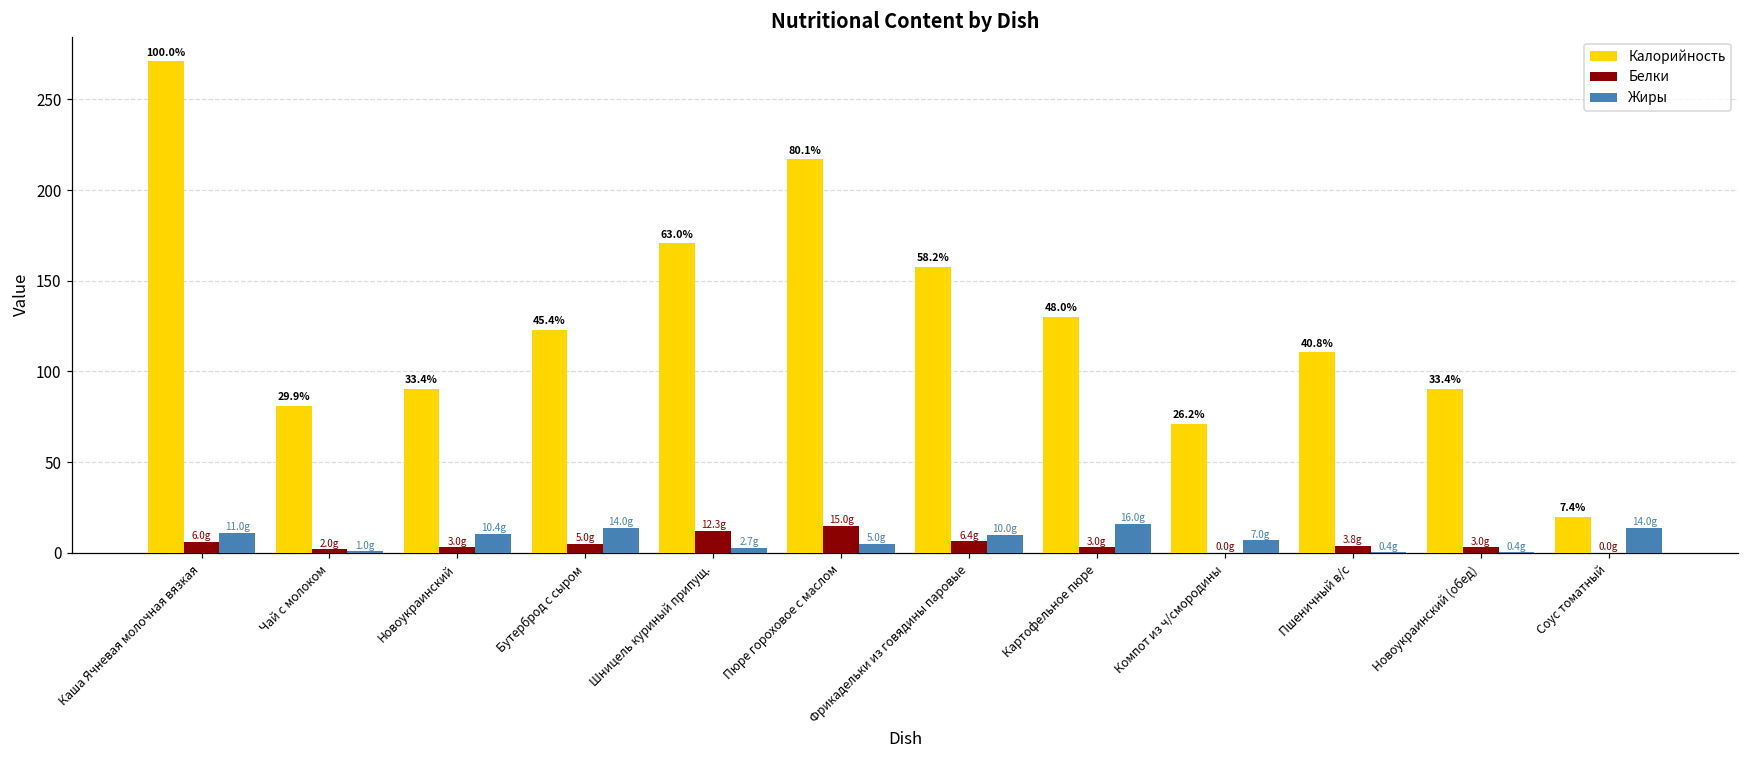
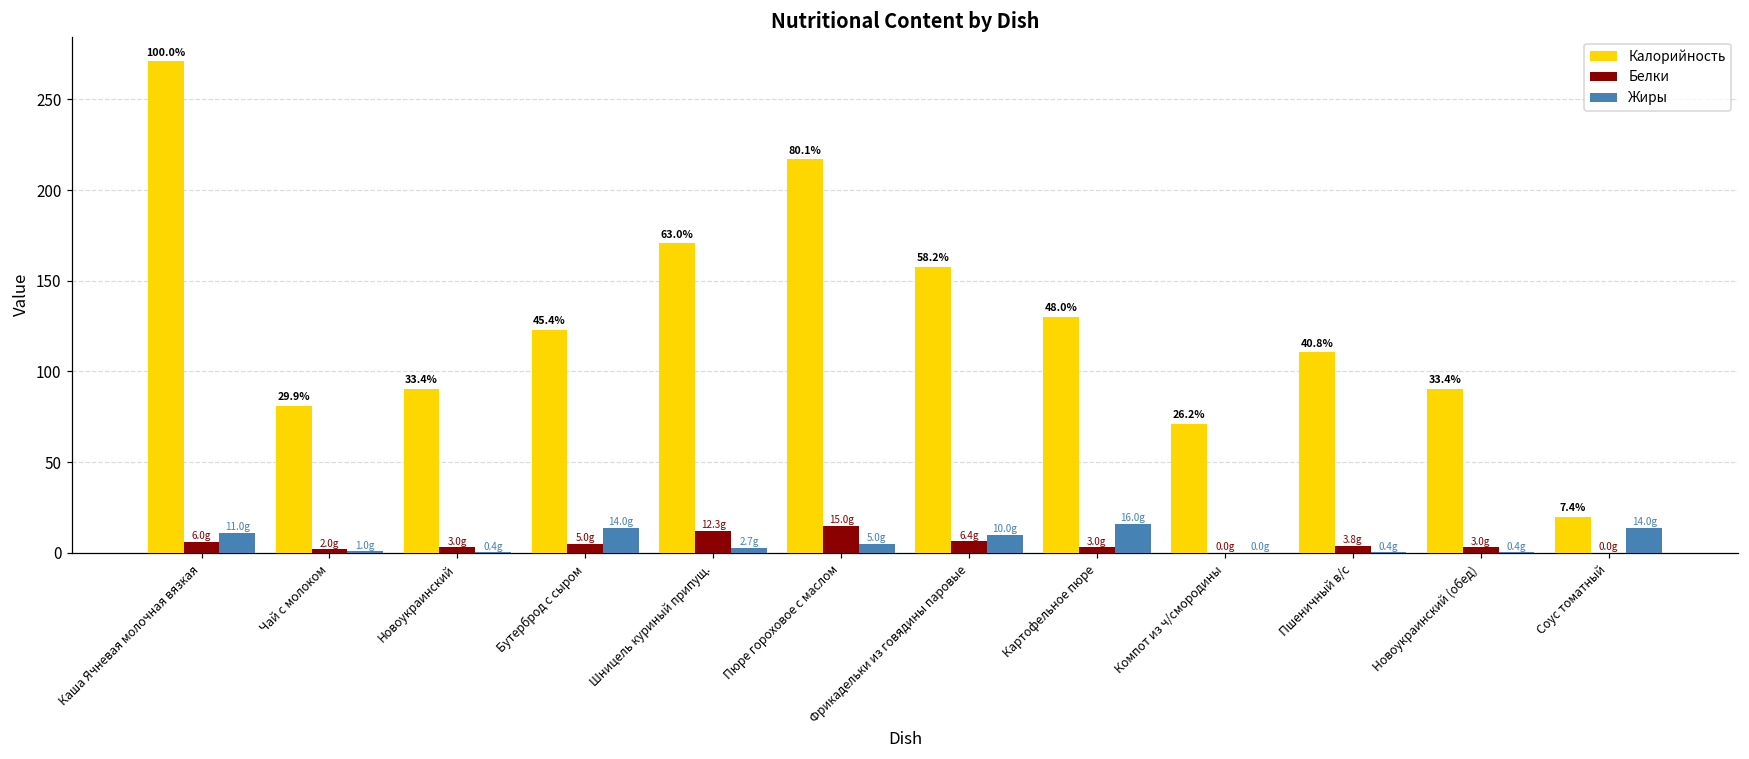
Жиры, Новоукраинский: 10.4g -> 0.4g
Жиры, Компот из ч/смородины: 7.0g -> 0.0g
